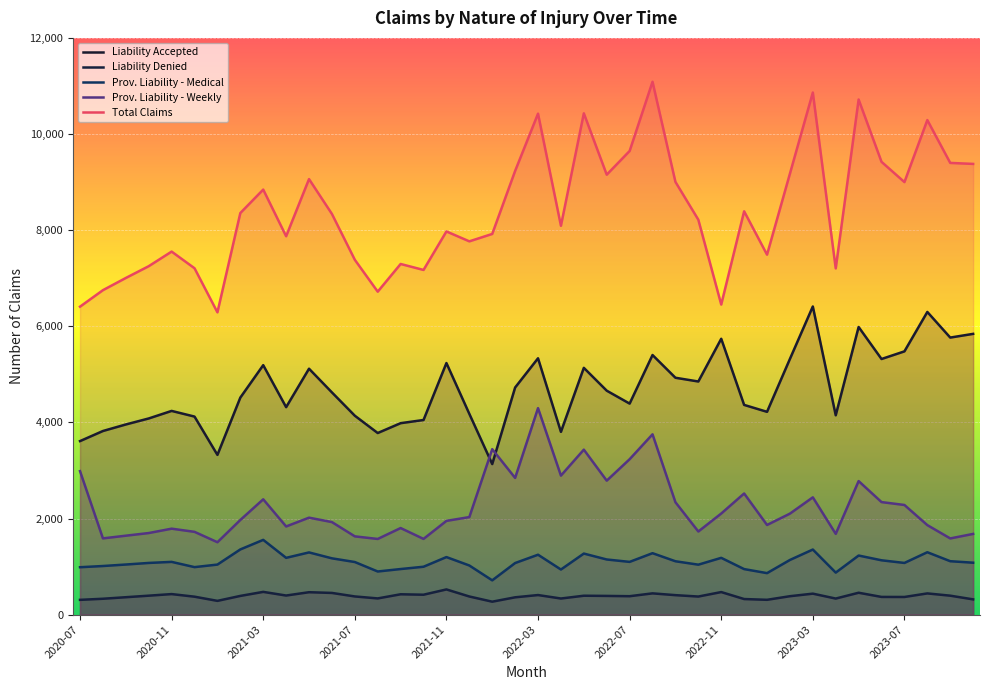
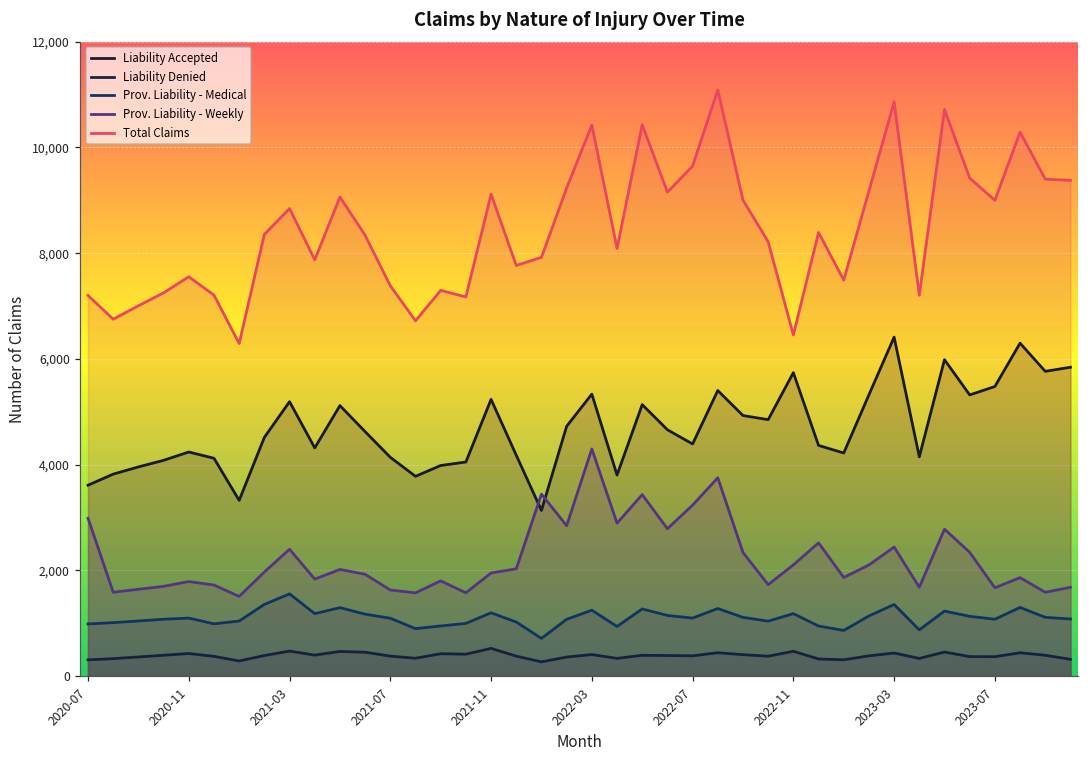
Total Claims, 2020-07: 6,400 -> 7,200
Total Claims, 2021-11: 8,000 -> 9,100
Prov. Liability - Weekly, 2023-07: 2,300 -> 1,700
